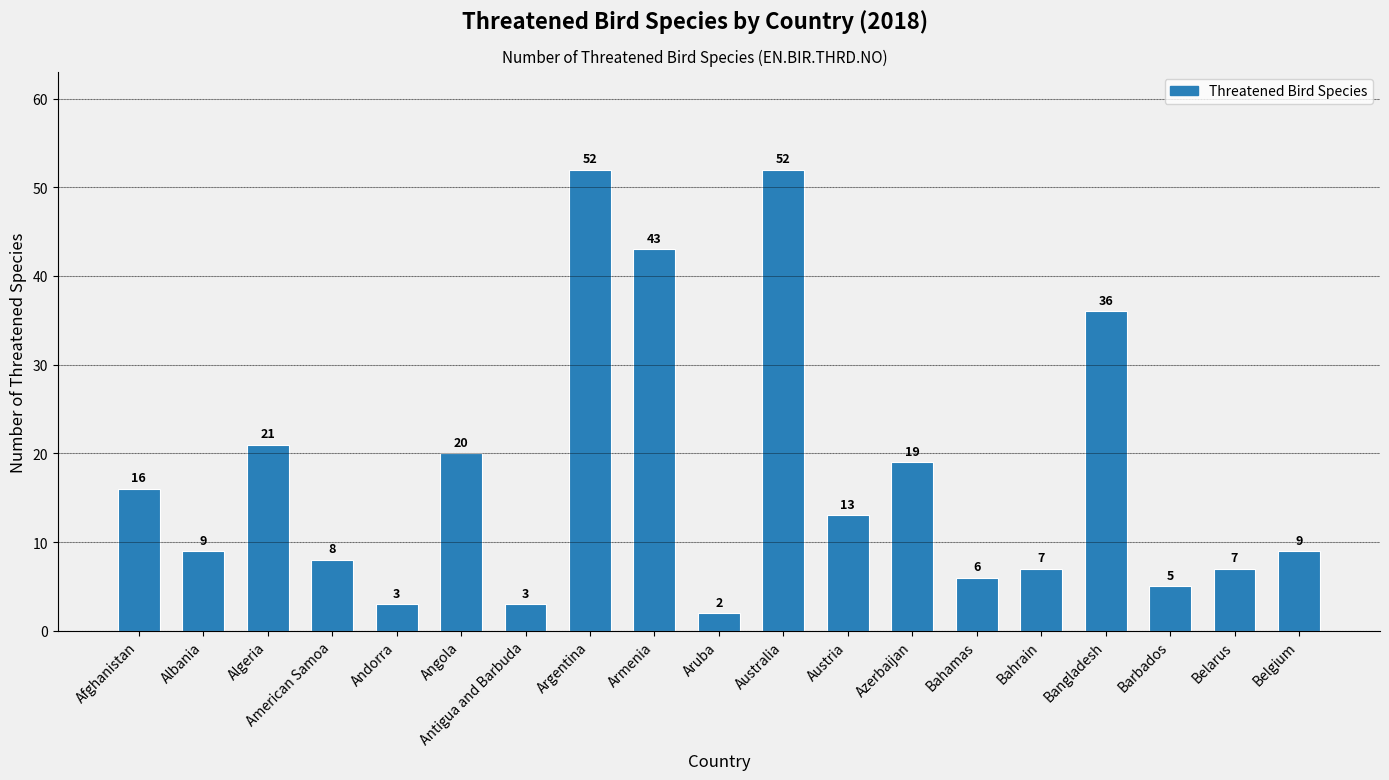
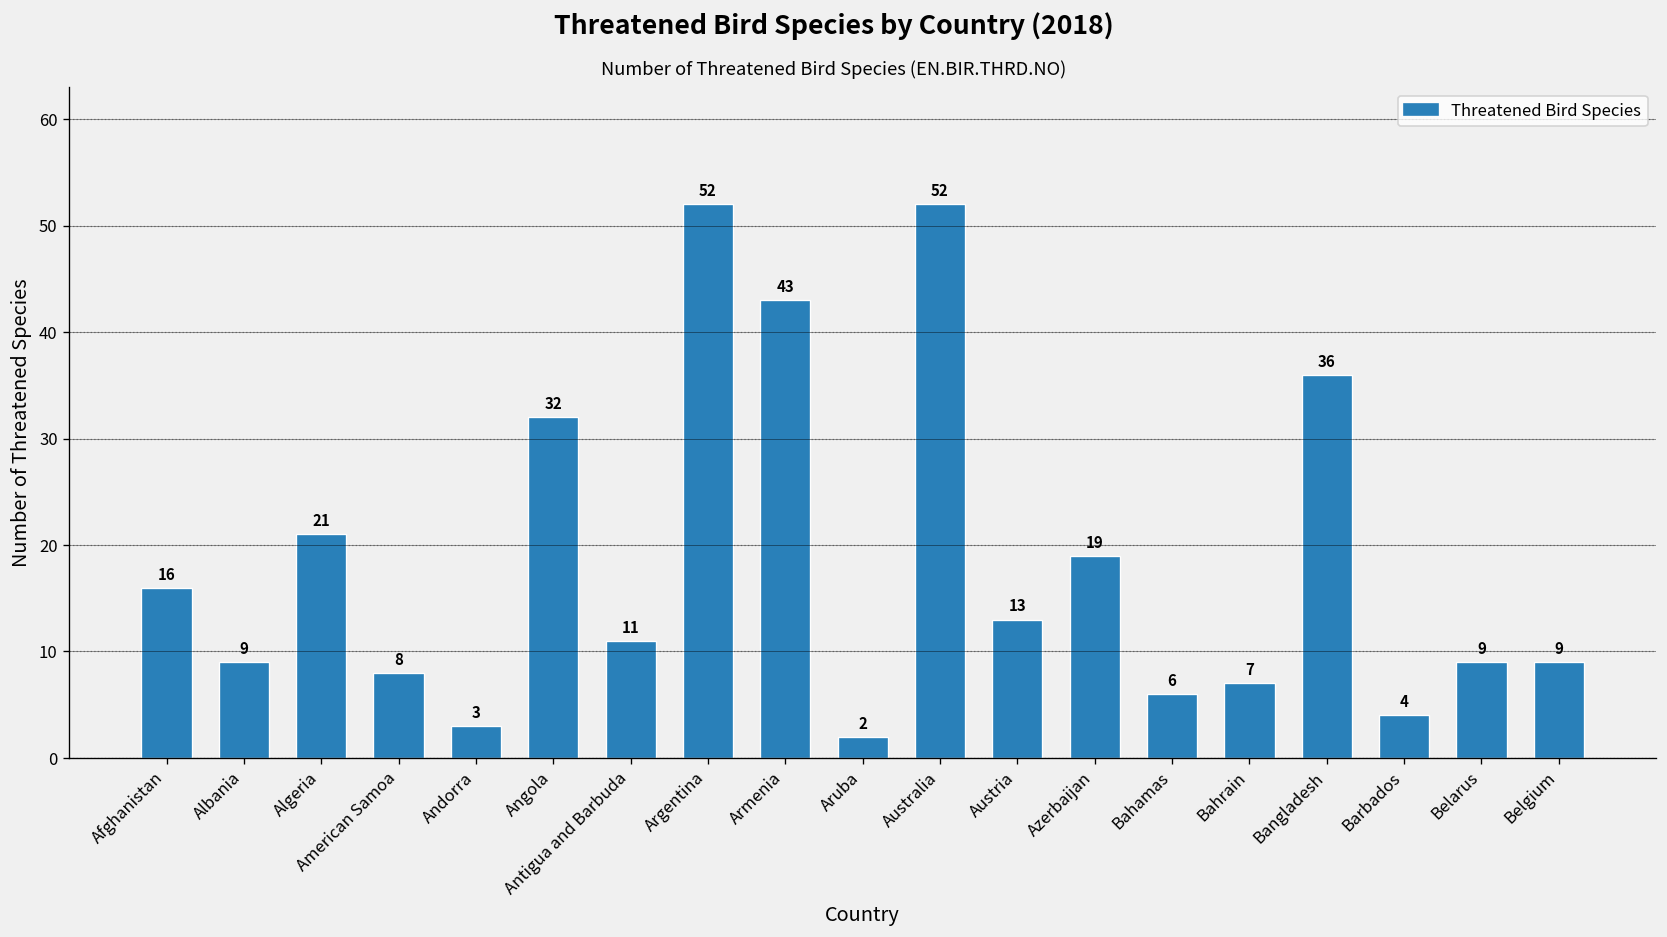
Angola: 20 -> 32
Antigua and Barbuda: 3 -> 11
Barbados: 5 -> 4
Belarus: 7 -> 9
